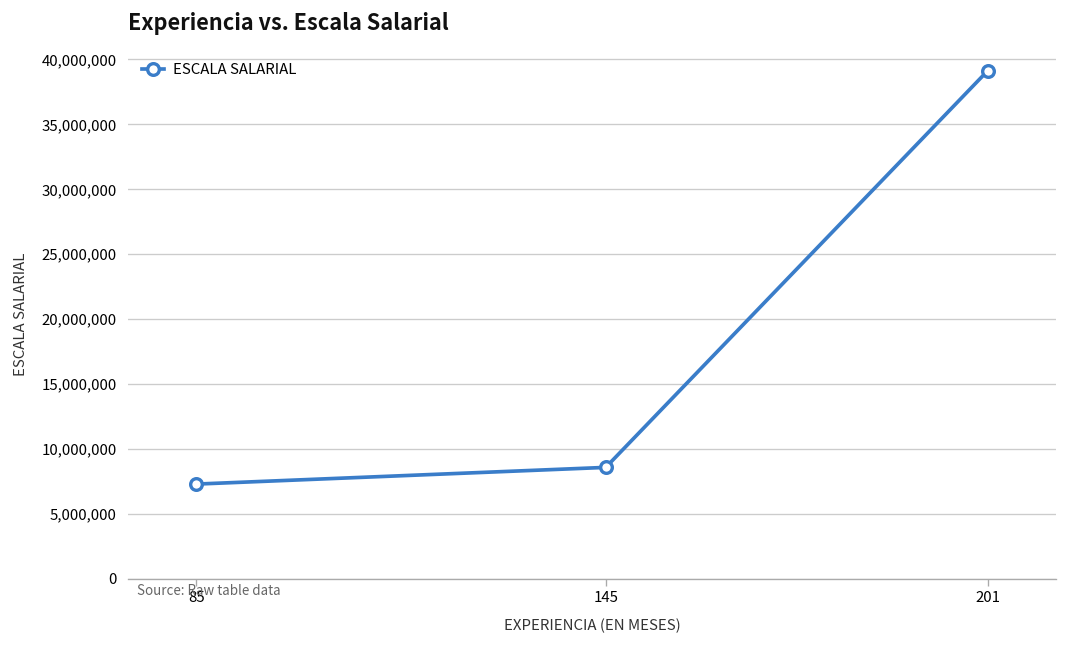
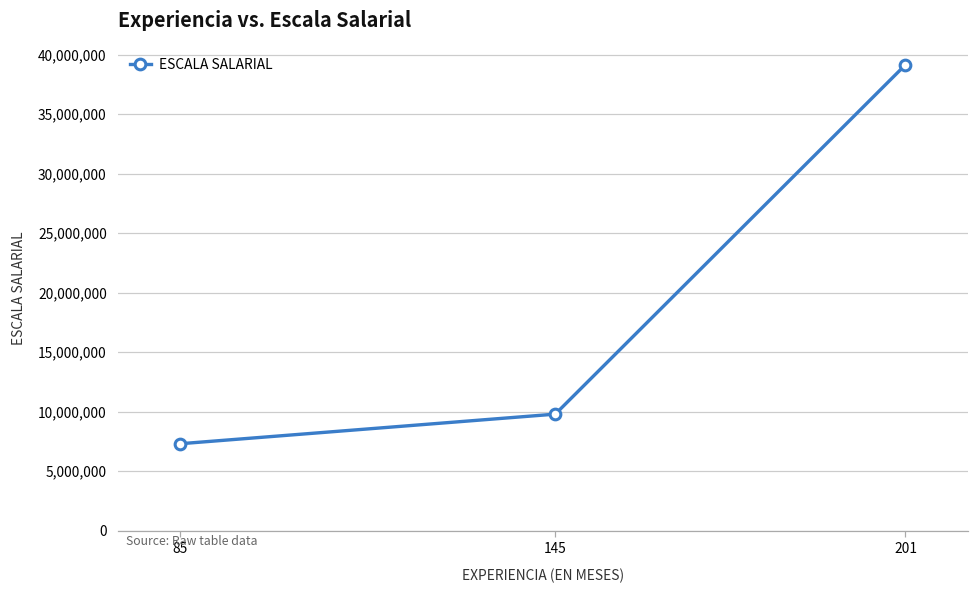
145: 8,600,000 -> 9,800,000
